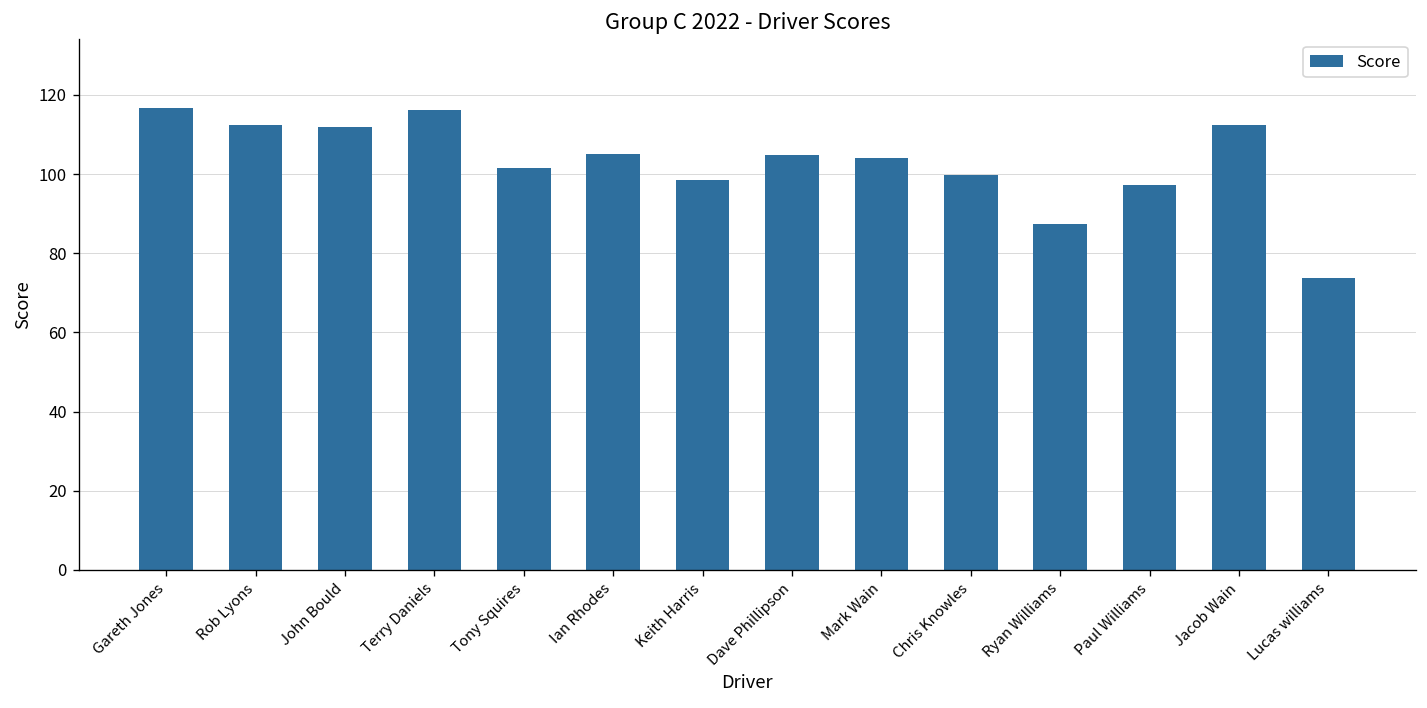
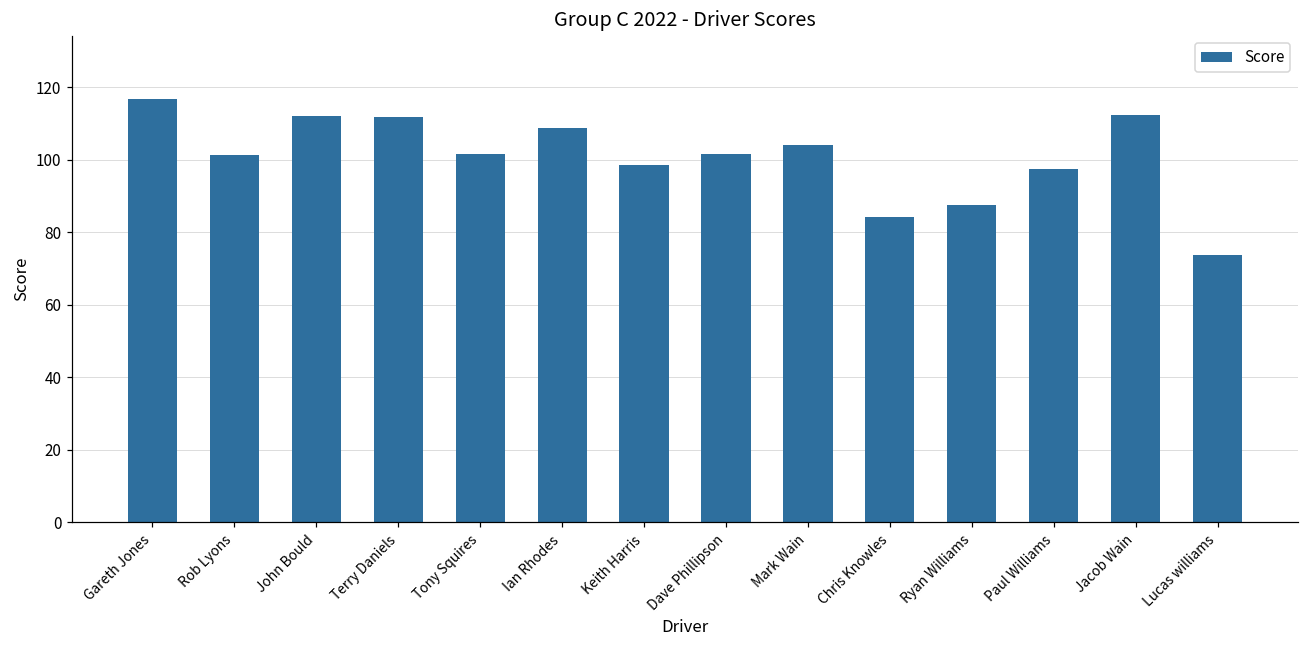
Rob Lyons: 112 -> 101
Terry Daniels: 116 -> 112
Ian Rhodes: 105 -> 109
Dave Phillipson: 105 -> 101
Chris Knowles: 100 -> 84
